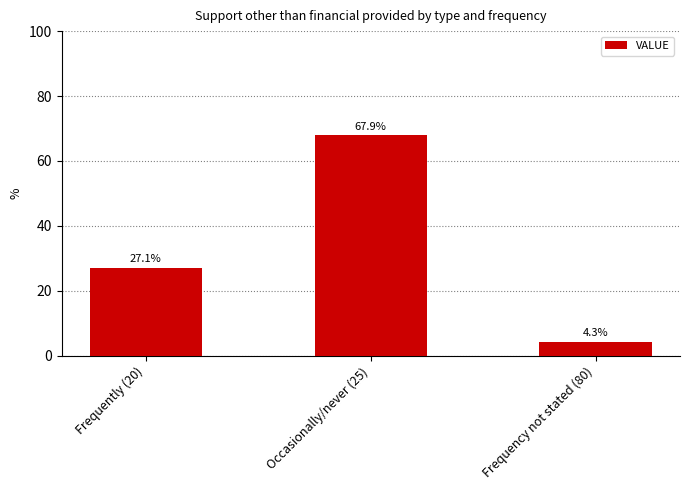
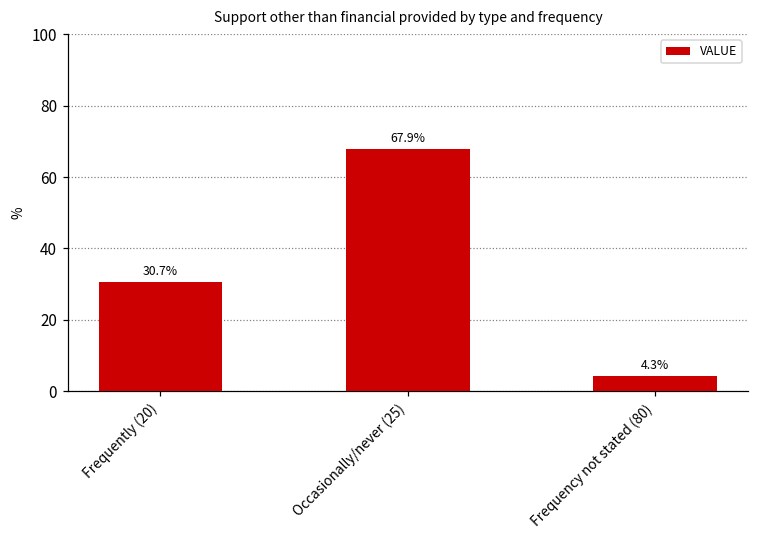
Frequently (20): 27.1% -> 30.7%
